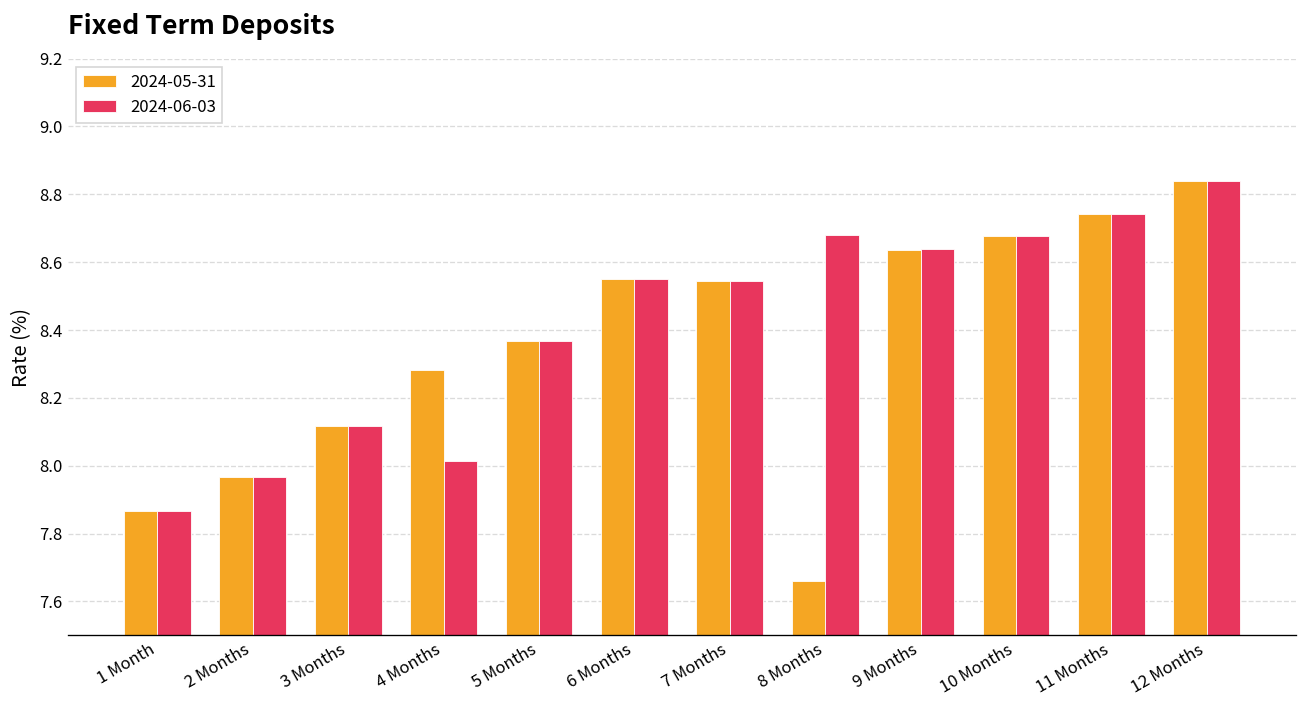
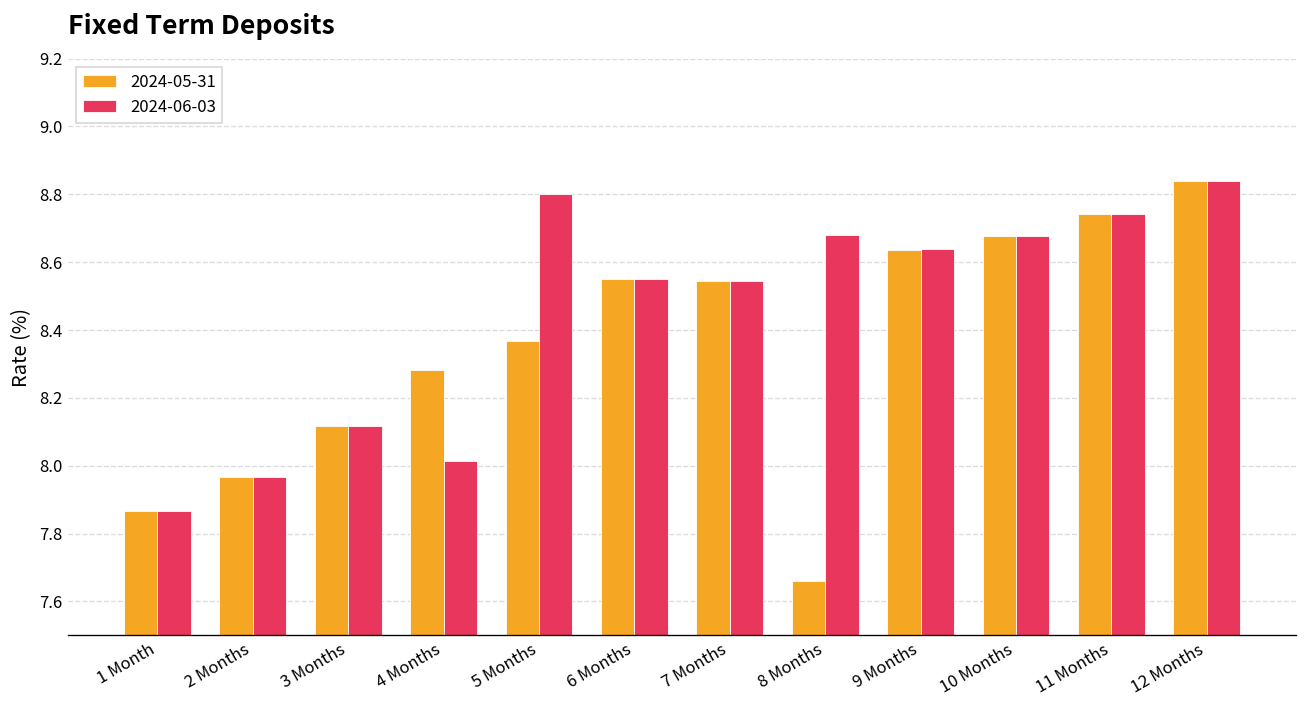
2024-06-03, 5 Months: 8.37 -> 8.80
